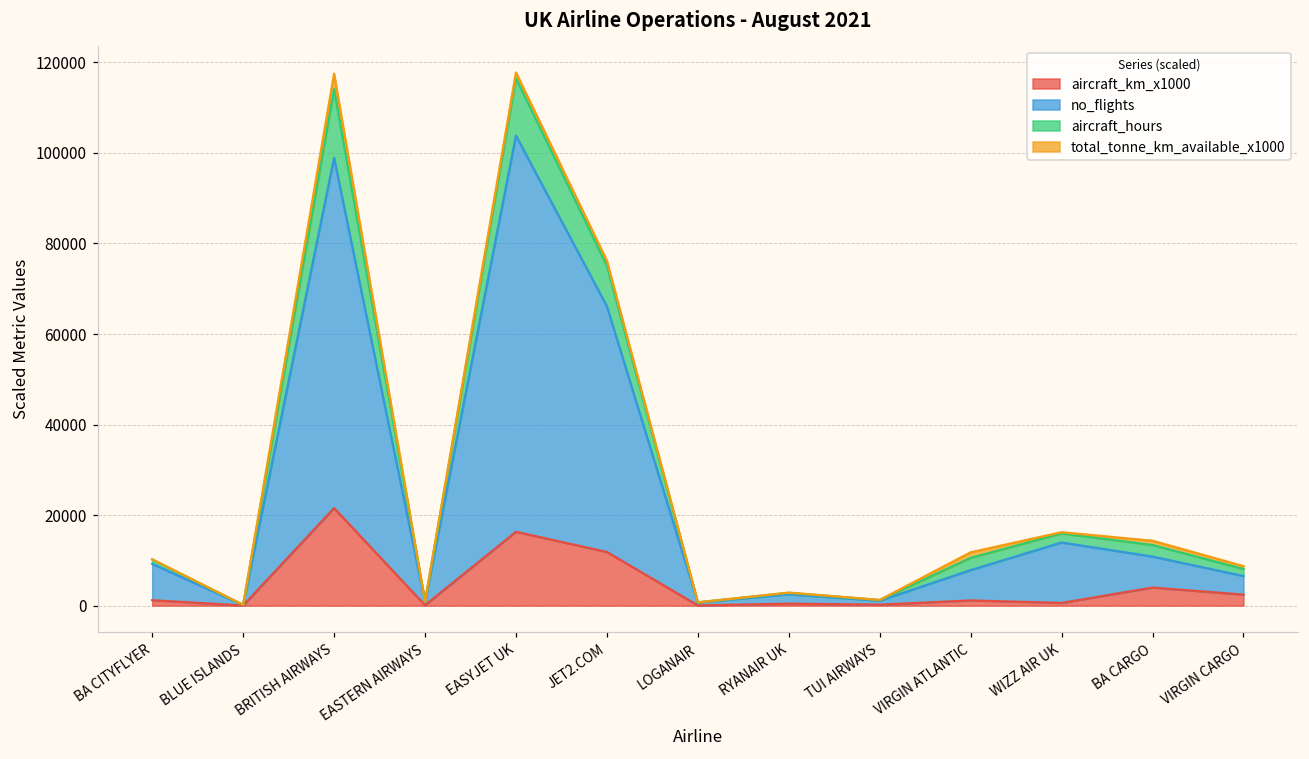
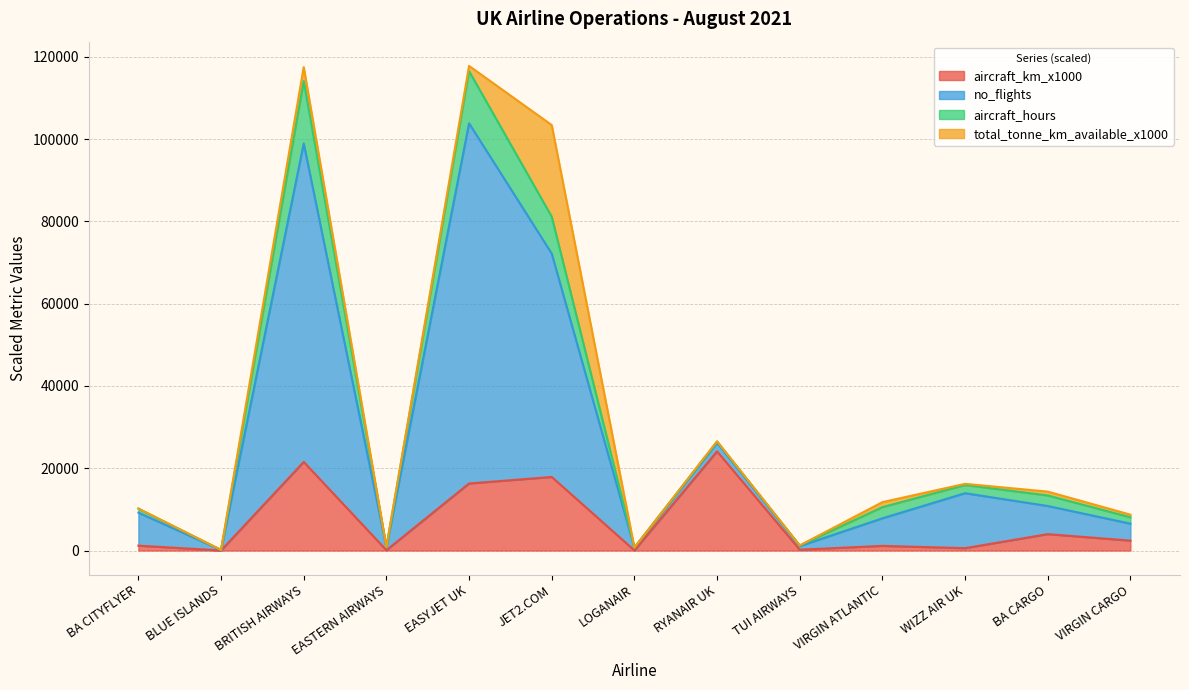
aircraft_km_x1000, JET2.COM: 12000 -> 18000
total_tonne_km_available_x1000, JET2.COM: 1000 -> 22000
aircraft_km_x1000, RYANAIR UK: 0 -> 24000
